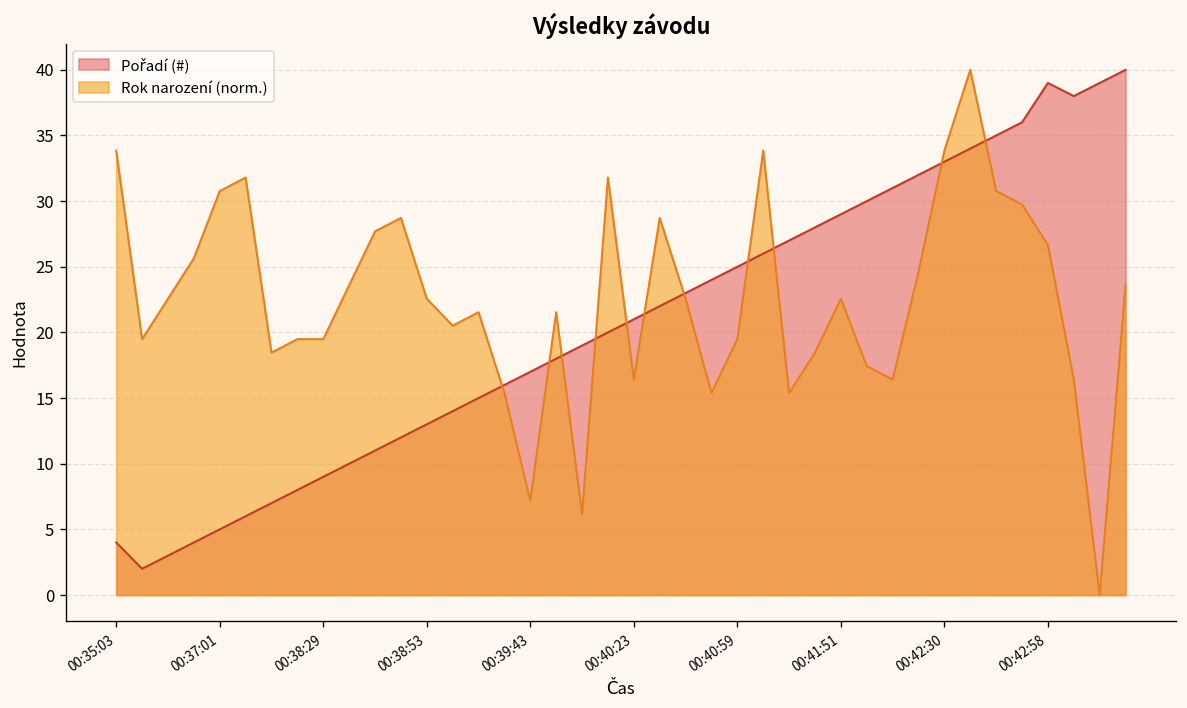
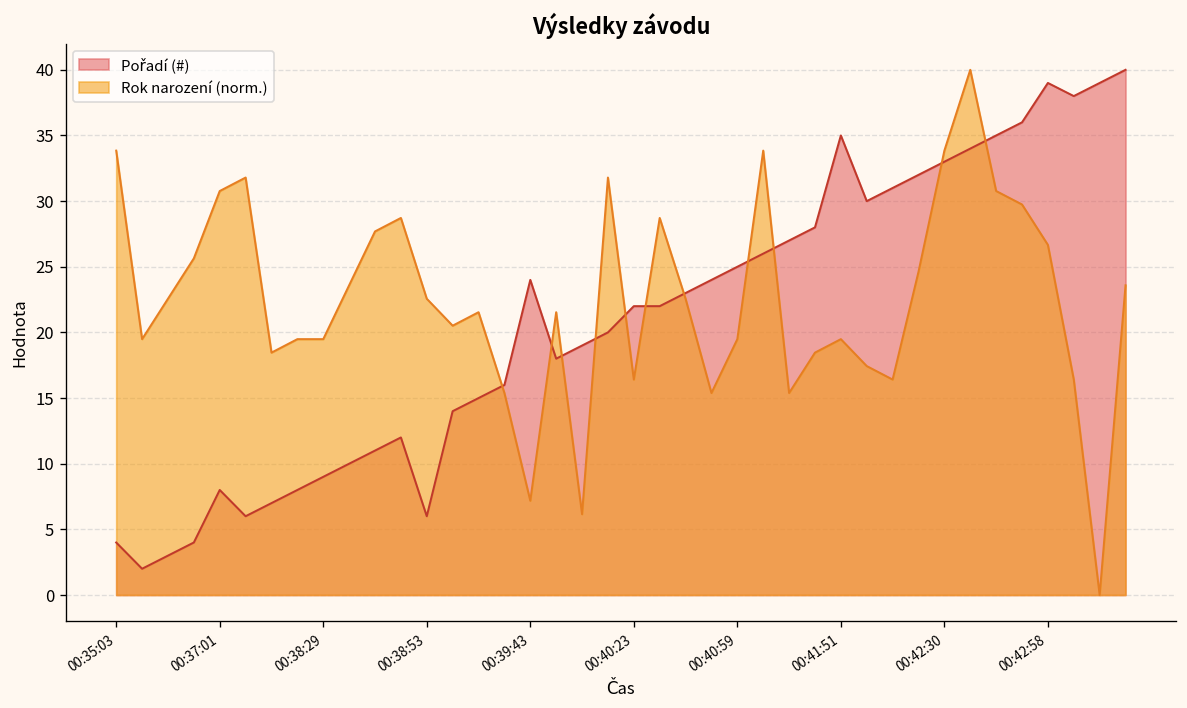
Pořadí (#), 00:37:01: 5 -> 8
Pořadí (#), 00:38:53: 13 -> 6
Pořadí (#), 00:39:43: 17 -> 24
Pořadí (#), 00:40:23: 21 -> 22
Pořadí (#), 00:41:51: 29 -> 35
Rok narození (norm.), 00:41:51: 22.6 -> 19.5
